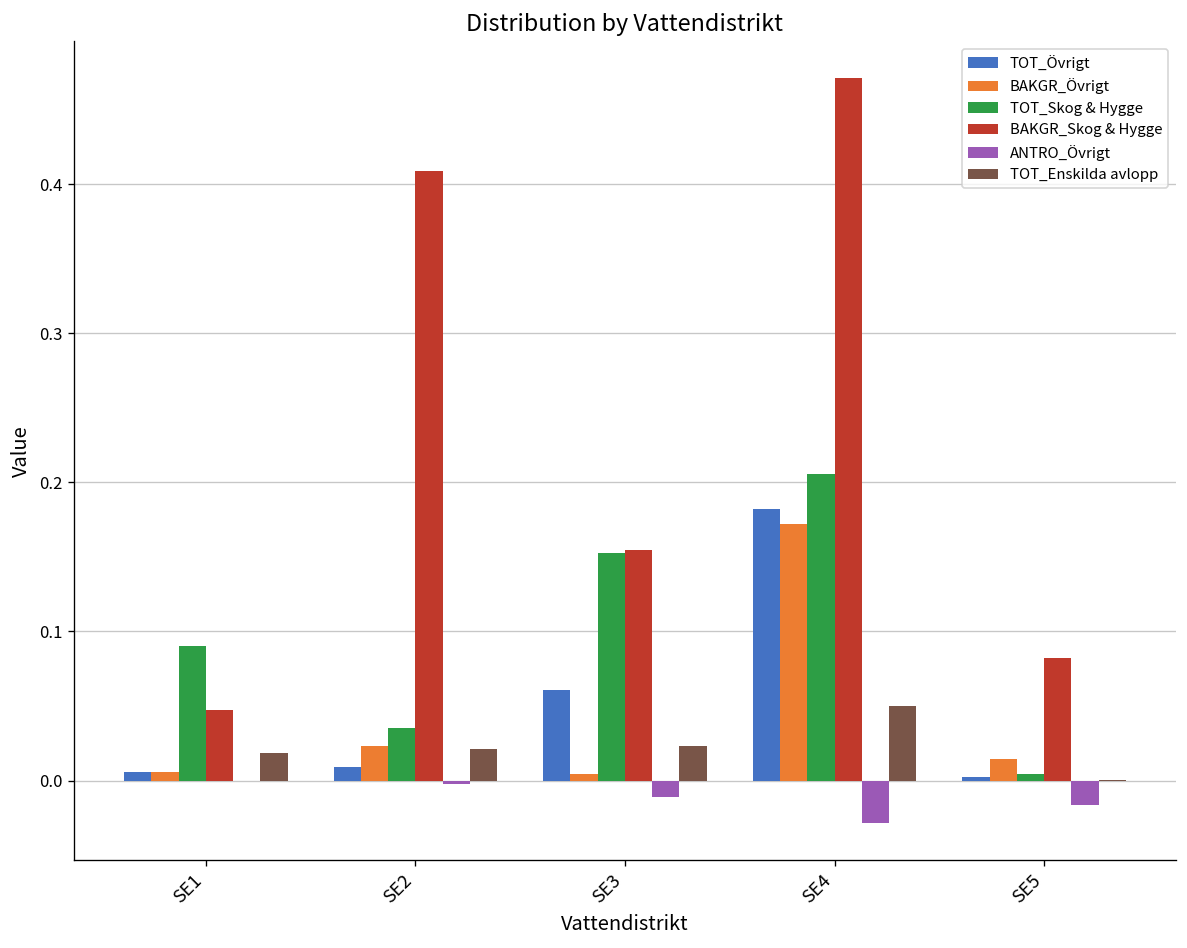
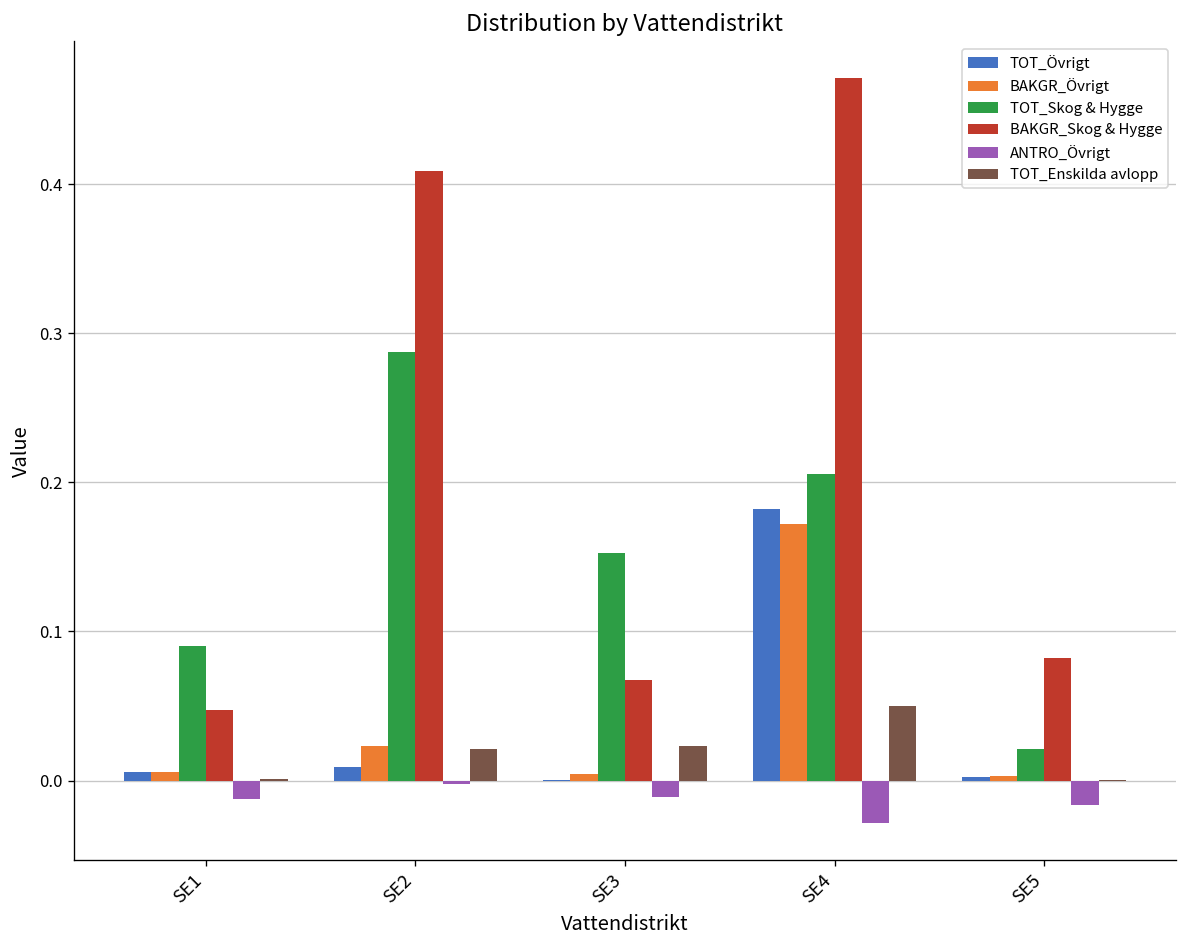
ANTRO_Övrigt, SE1: 0.000 -> -0.012
TOT_Enskilda avlopp, SE1: 0.018 -> 0.001
TOT_Skog & Hygge, SE2: 0.035 -> 0.287
TOT_Övrigt, SE3: 0.061 -> 0.000
BAKGR_Skog & Hygge, SE3: 0.155 -> 0.067
BAKGR_Övrigt, SE5: 0.015 -> 0.003
TOT_Skog & Hygge, SE5: 0.004 -> 0.021
